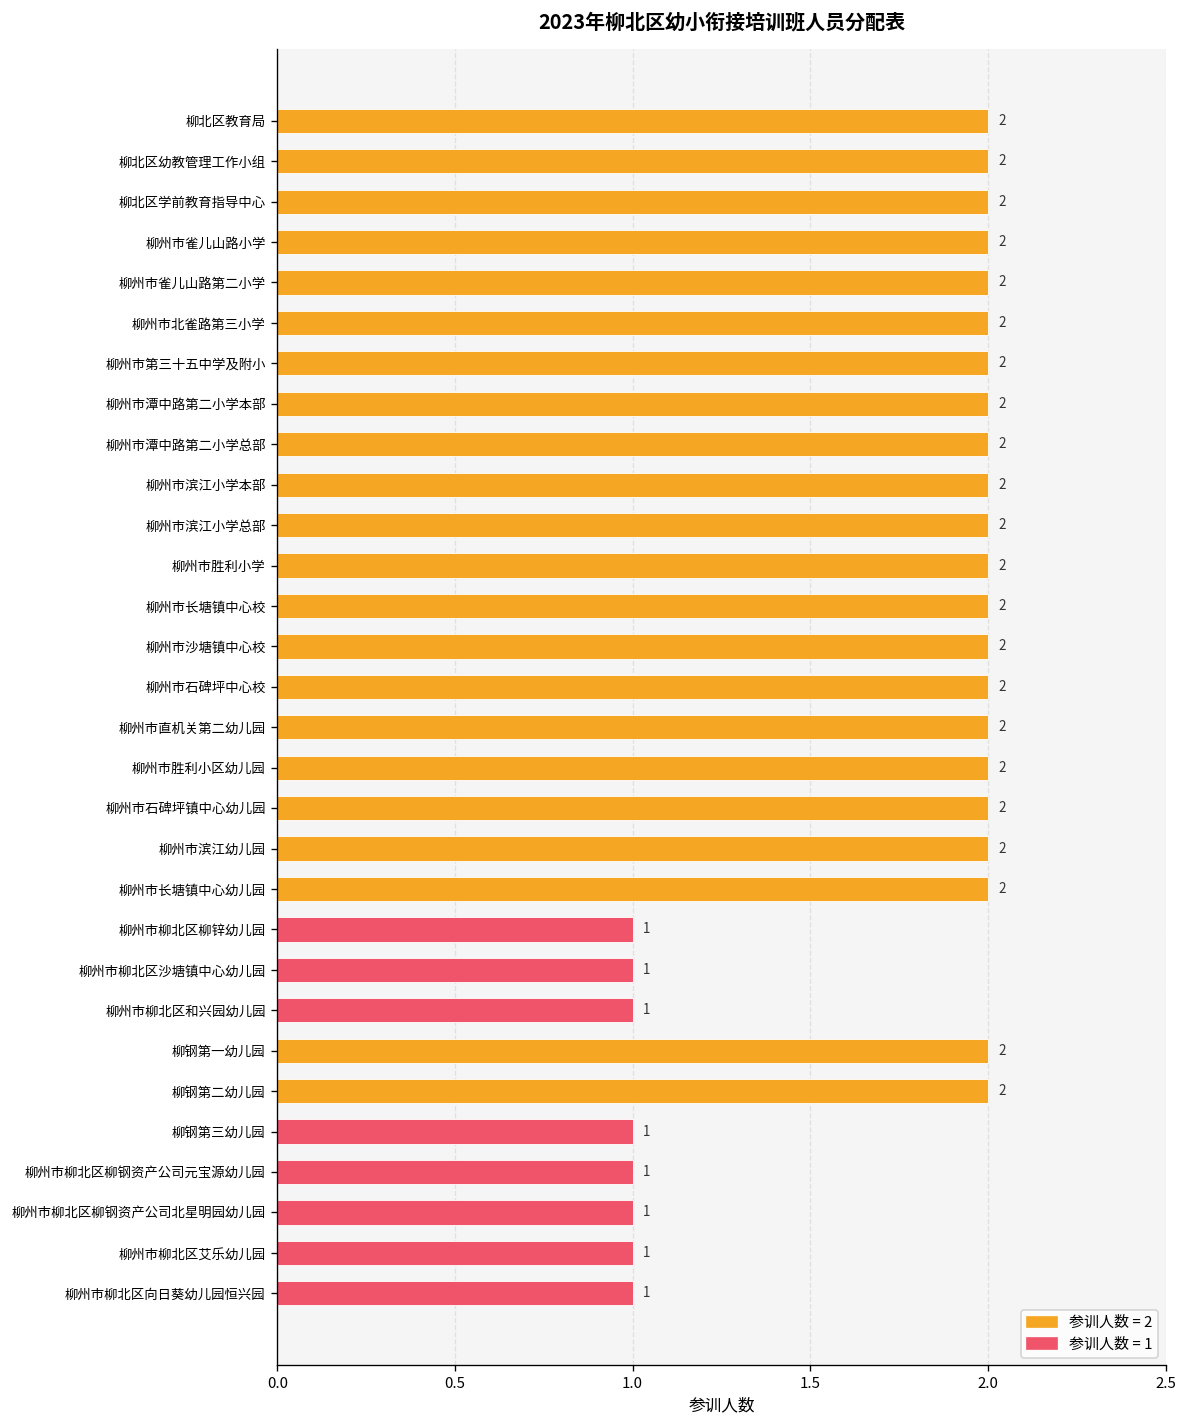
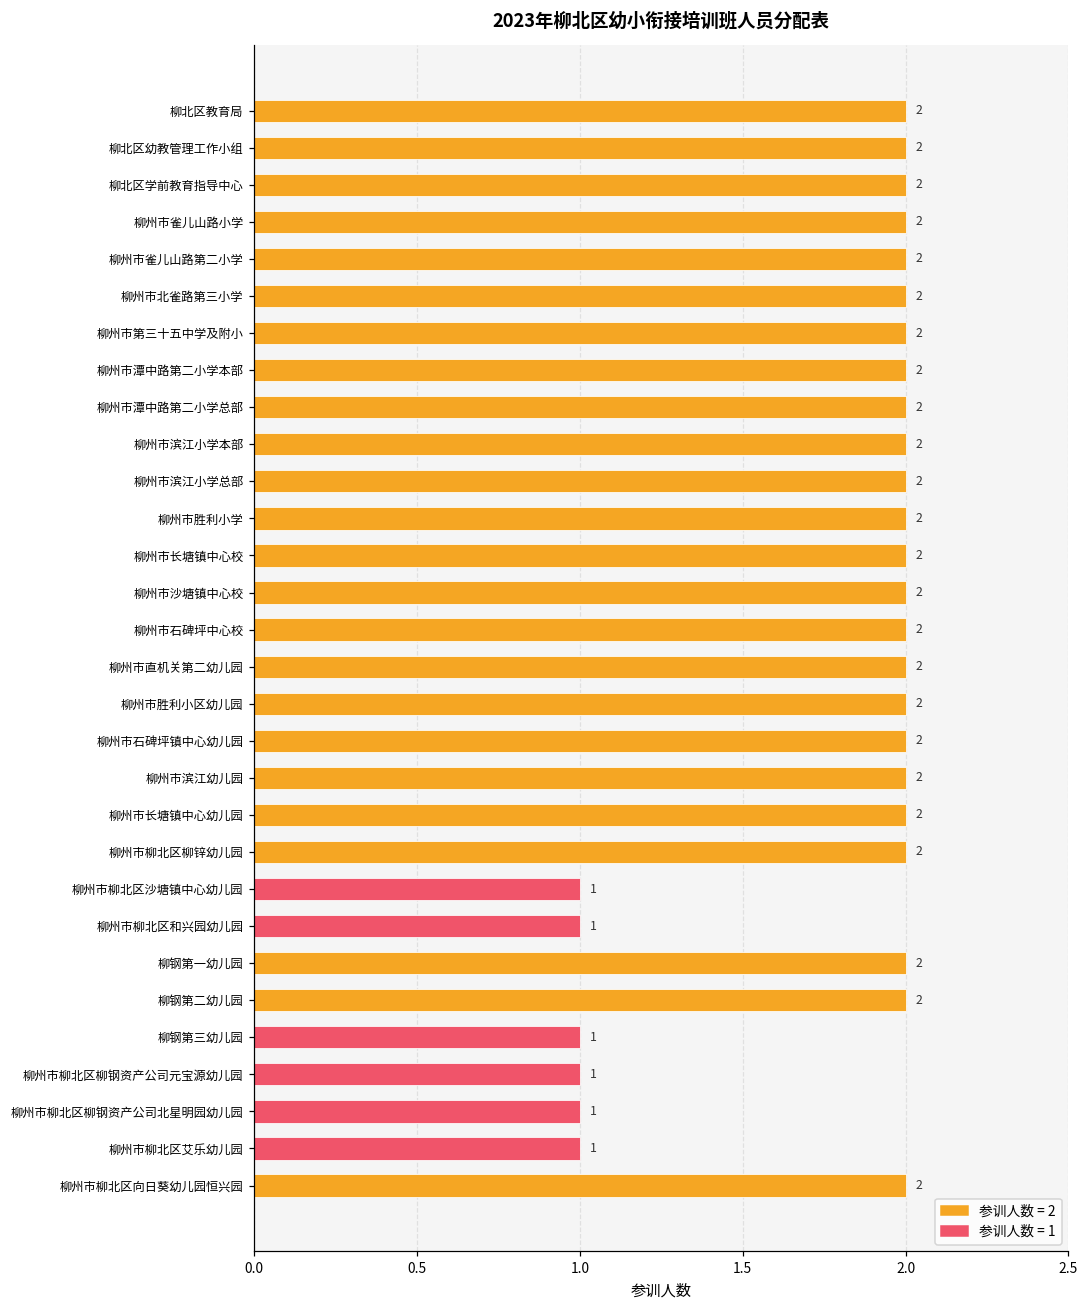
柳州市柳北区柳锌幼儿园: 1 -> 2
柳州市柳北区向日葵幼儿园恒兴园: 1 -> 2
